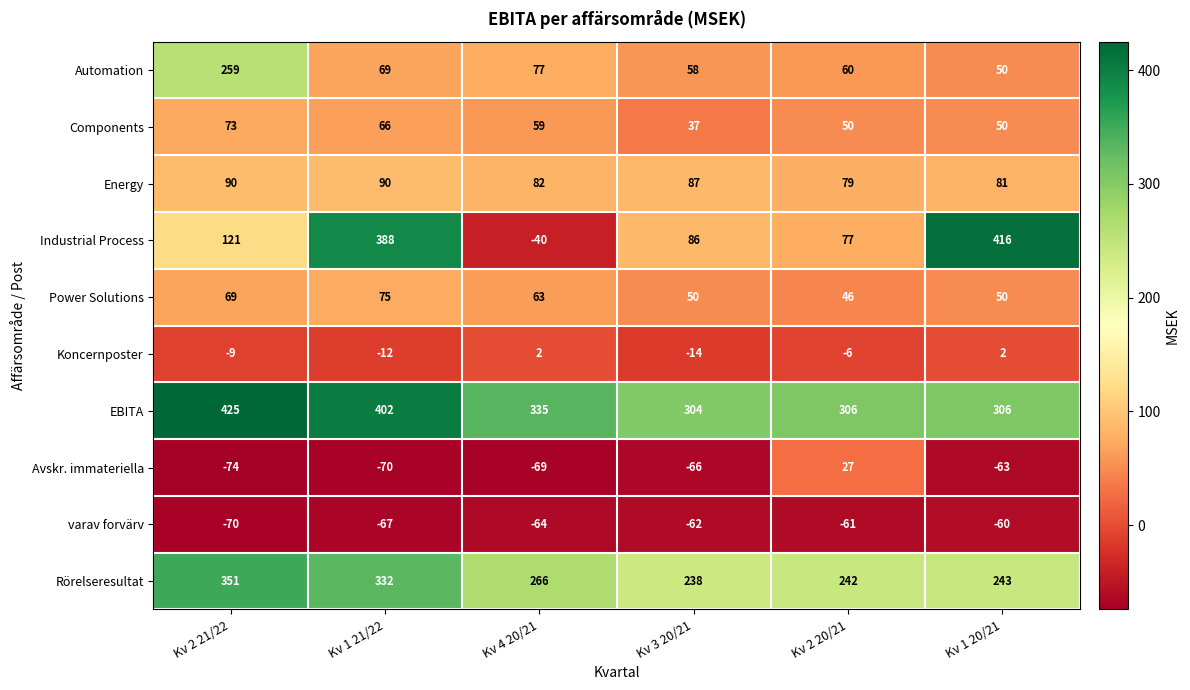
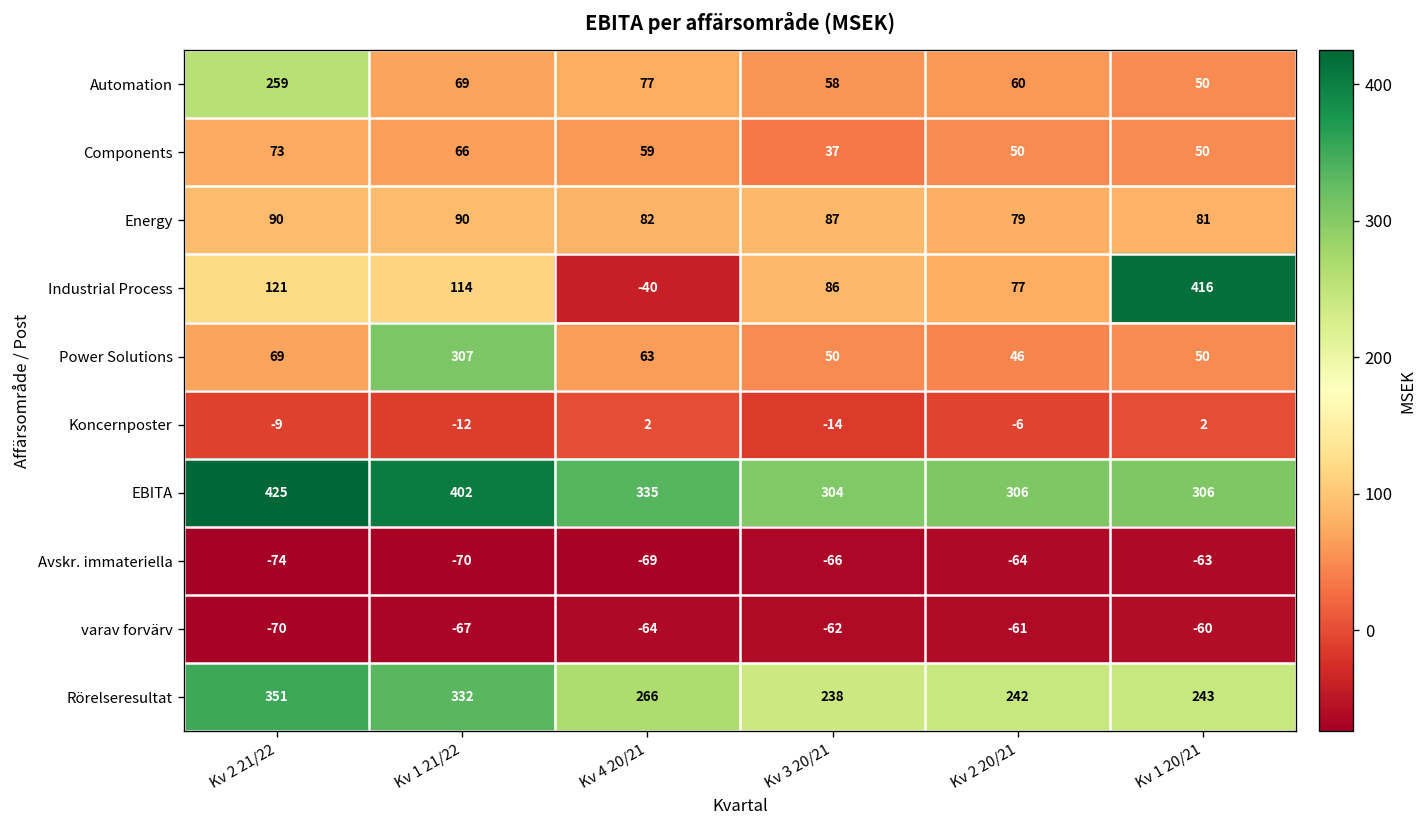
Industrial Process, Kv 1 21/22: 388 -> 114
Power Solutions, Kv 1 21/22: 75 -> 307
Avskr. immateriella, Kv 2 20/21: 27 -> -64
